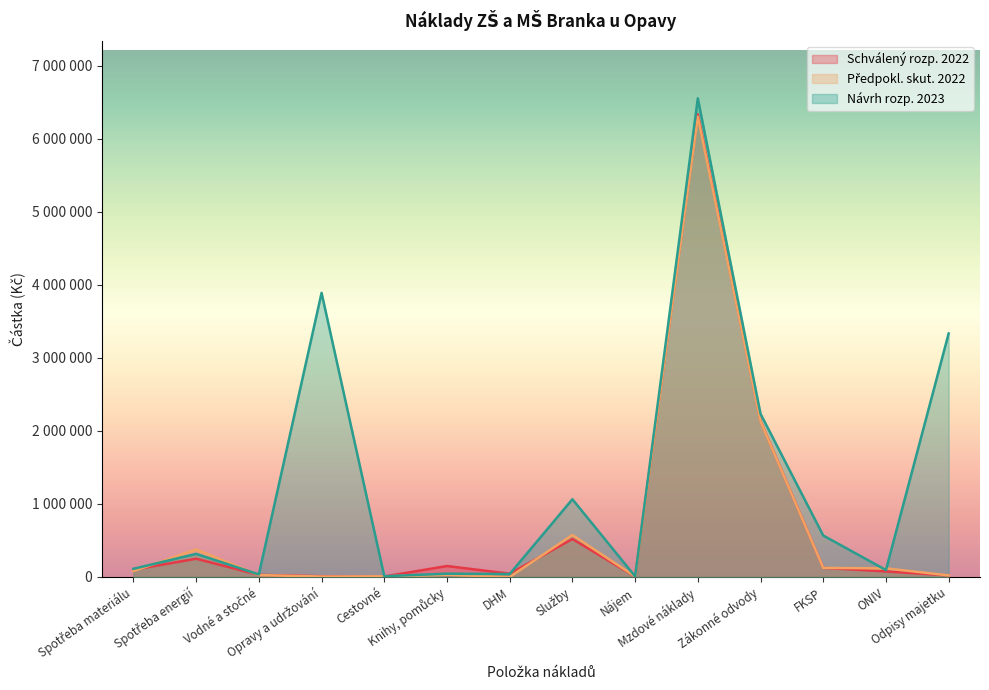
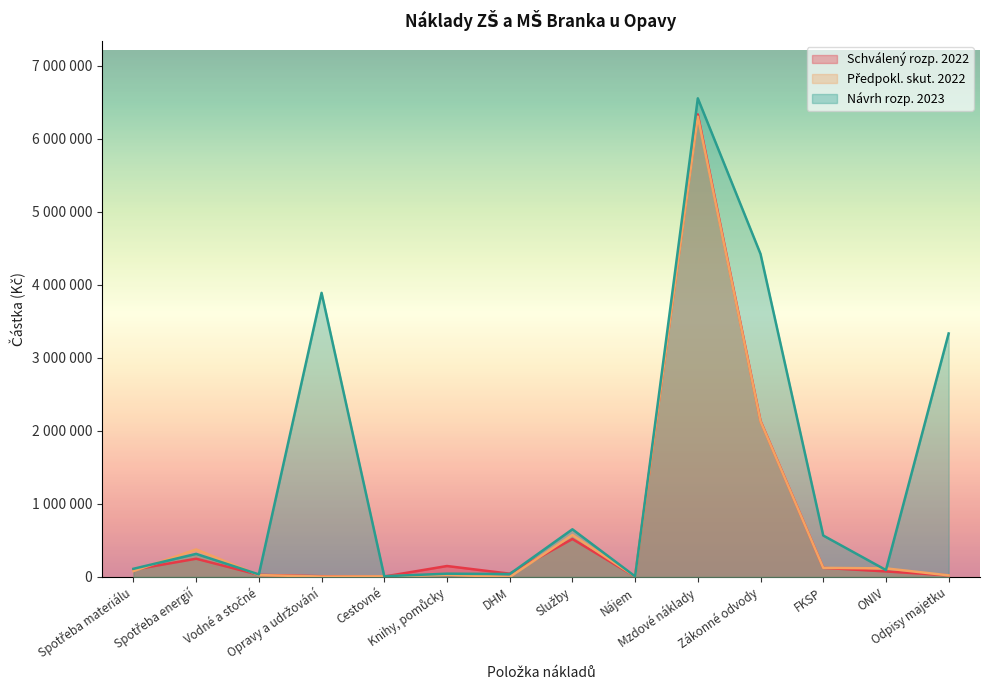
Návrh rozp. 2023, Služby: 1100000 -> 700000
Návrh rozp. 2023, Zákonné odvody: 2200000 -> 4400000
